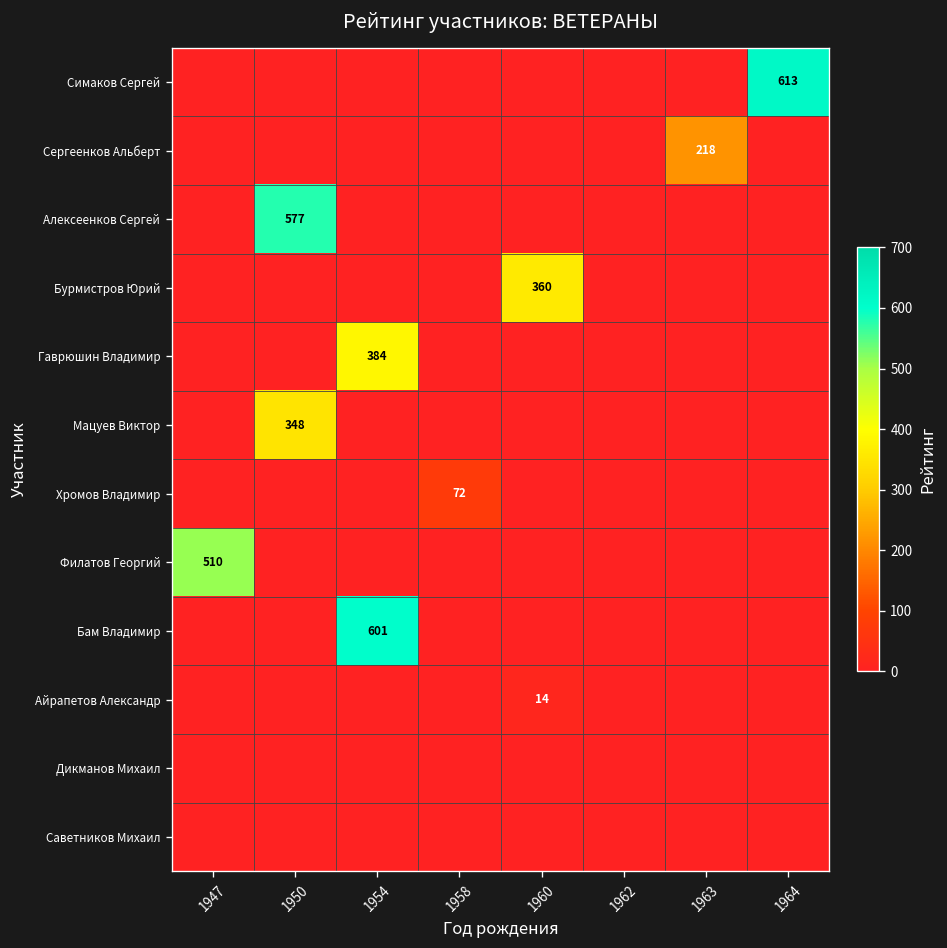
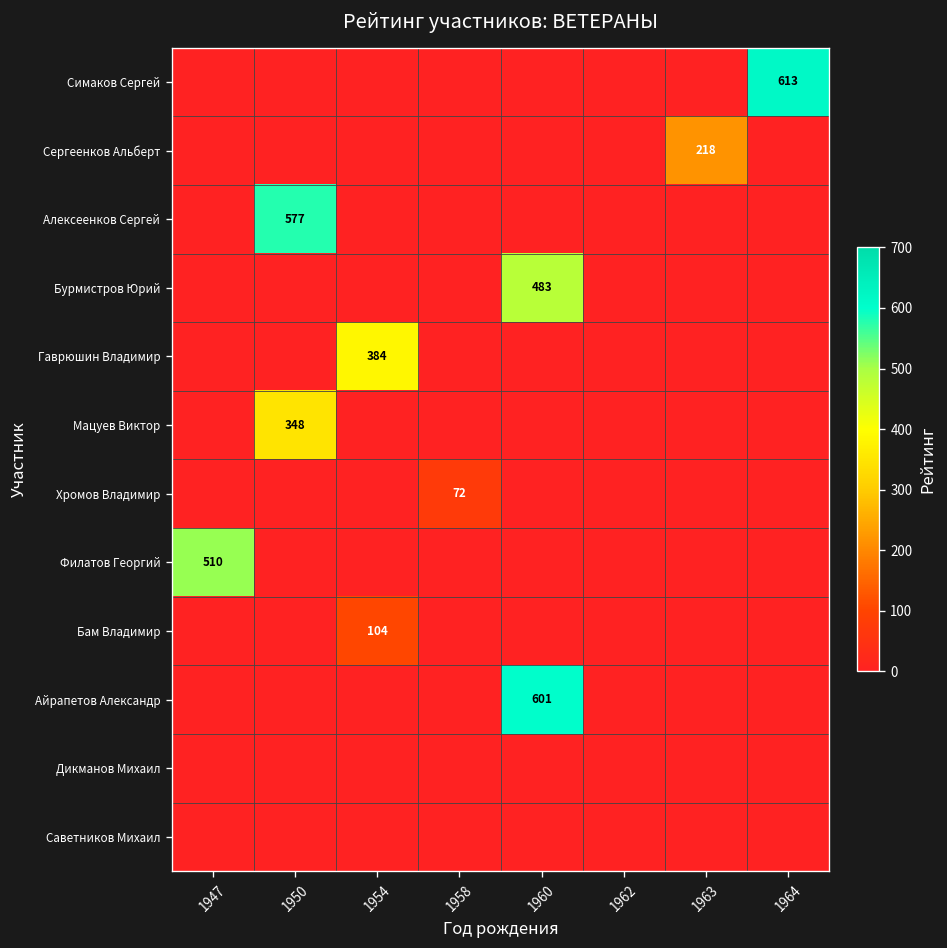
Бурмистров Юрий, 1960: 360 -> 483
Бам Владимир, 1954: 601 -> 104
Айрапетов Александр, 1960: 14 -> 601
